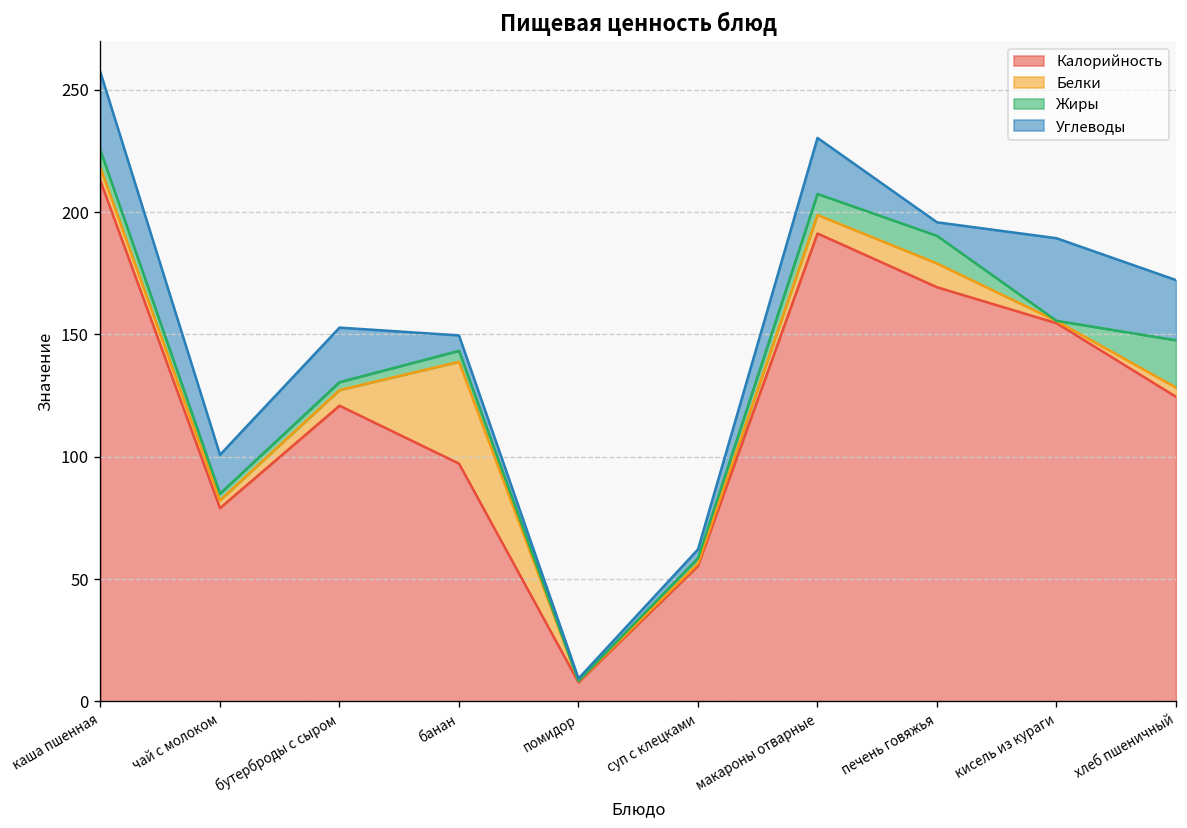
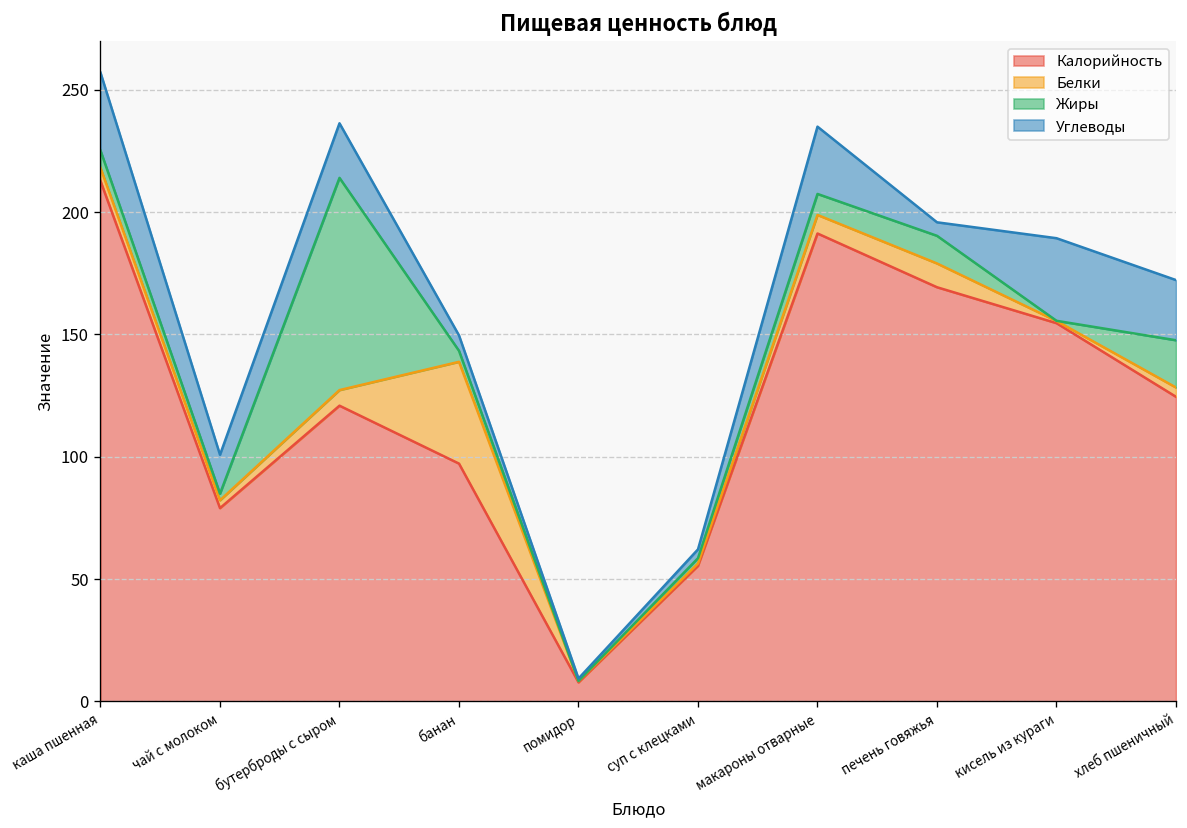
Жиры, бутерброды с сыром: 3 -> 87
Углеводы, макароны отварные: 23 -> 28
